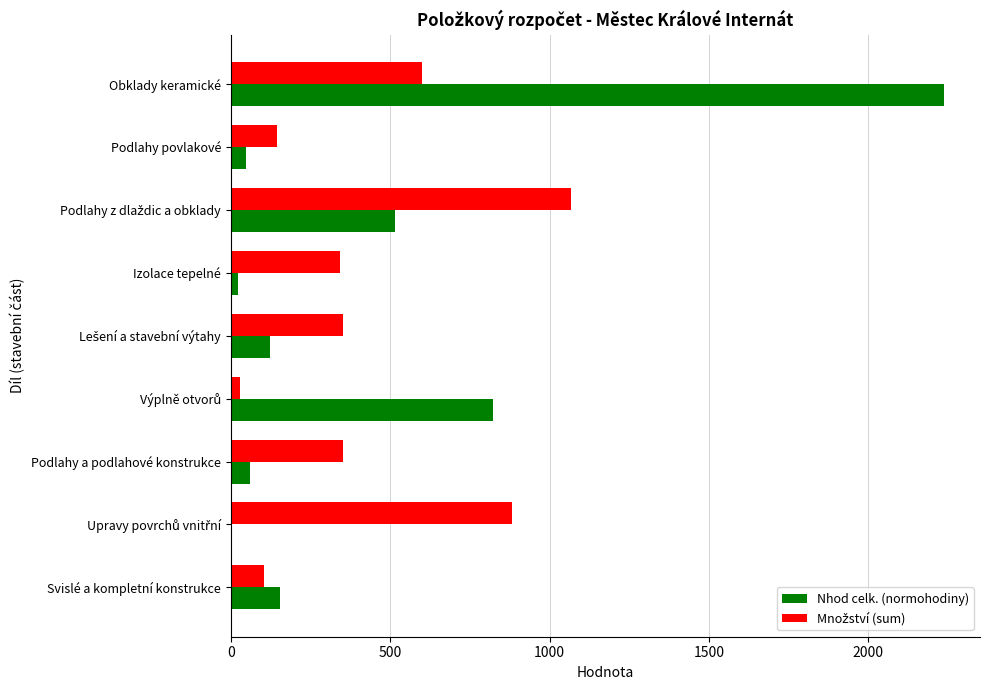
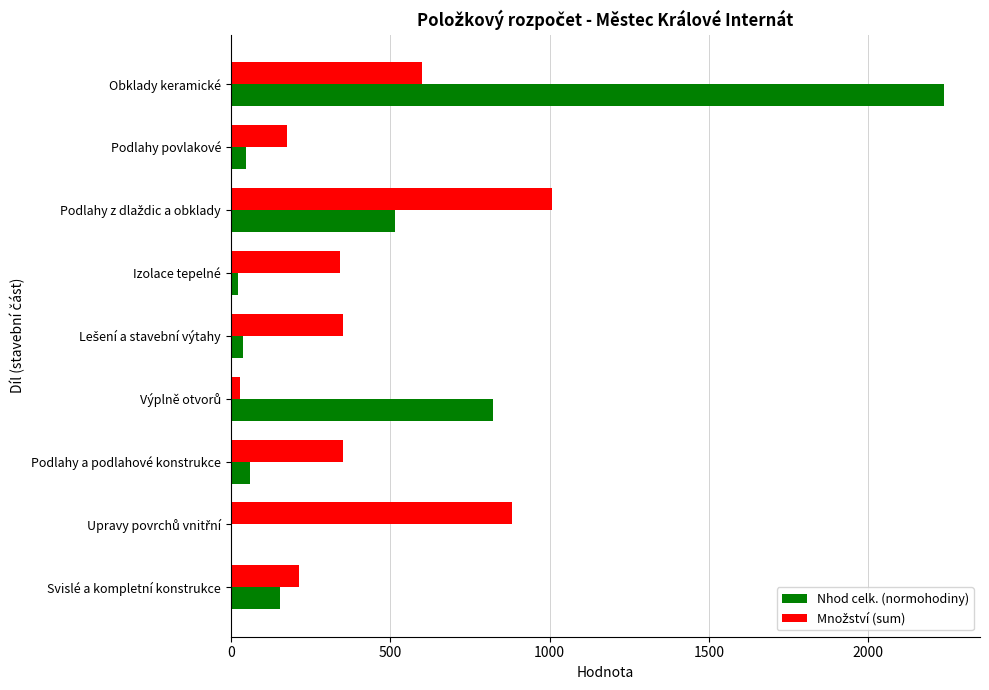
Množství (sum), Podlahy povlakové: 140 -> 180
Množství (sum), Podlahy z dlaždic a obklady: 1070 -> 1010
Nhod celk. (normohodiny), Lešení a stavební výtahy: 120 -> 40
Množství (sum), Svislé a kompletní konstrukce: 100 -> 210
